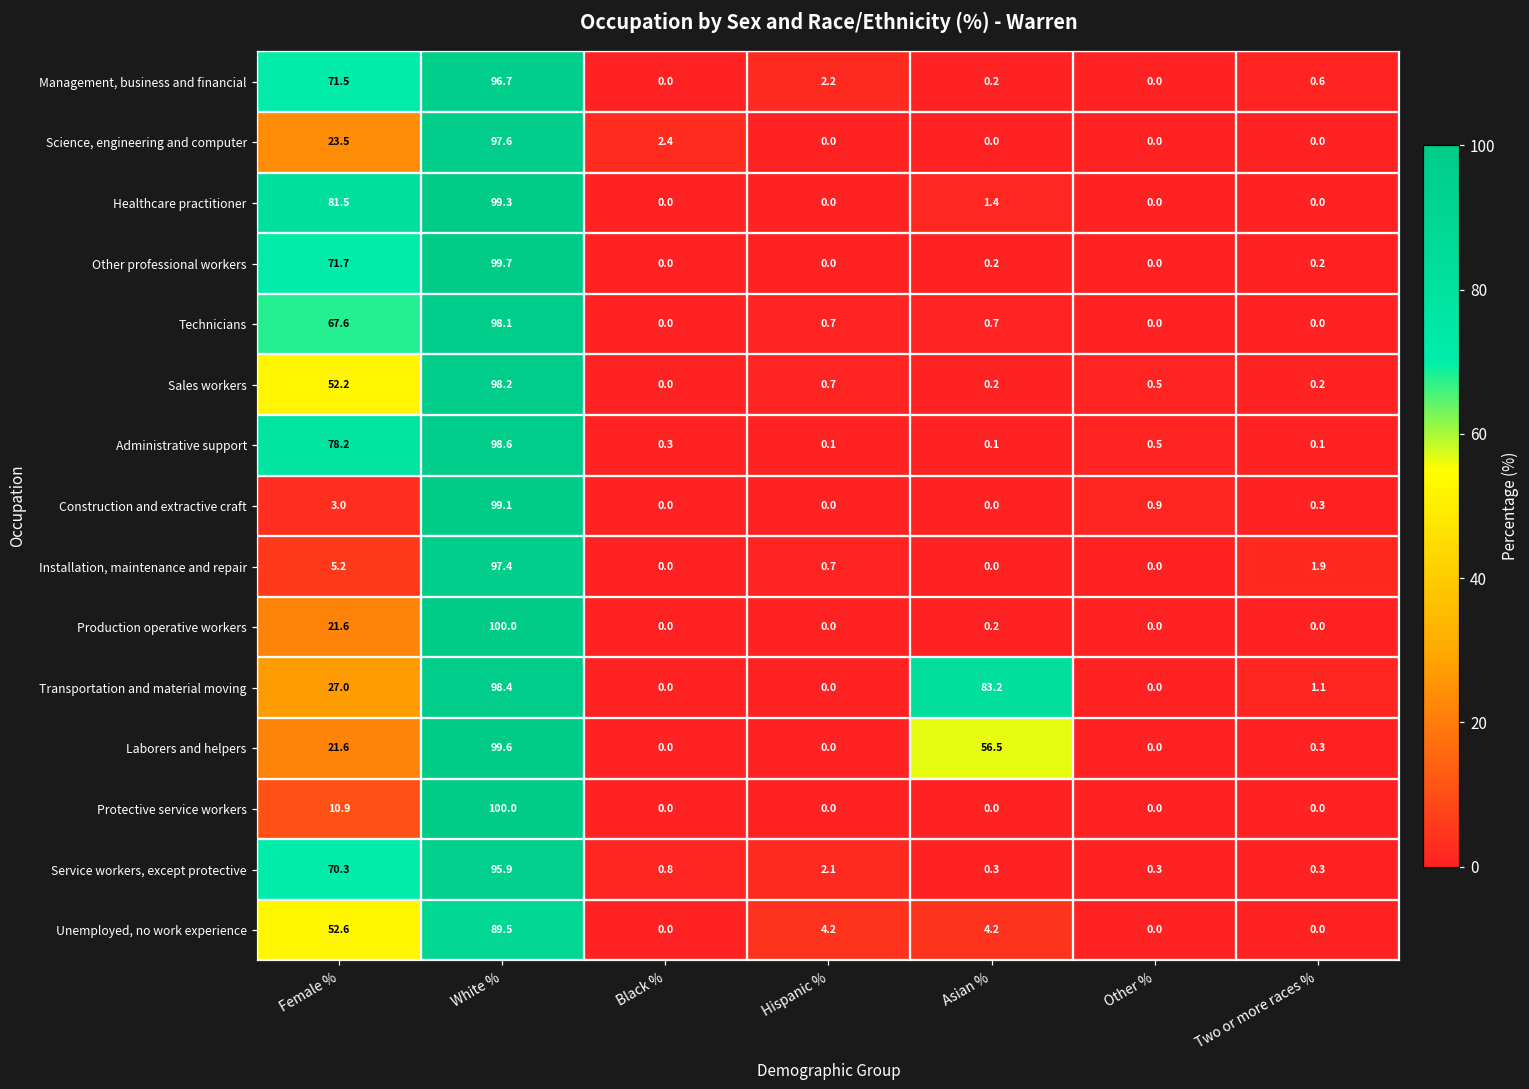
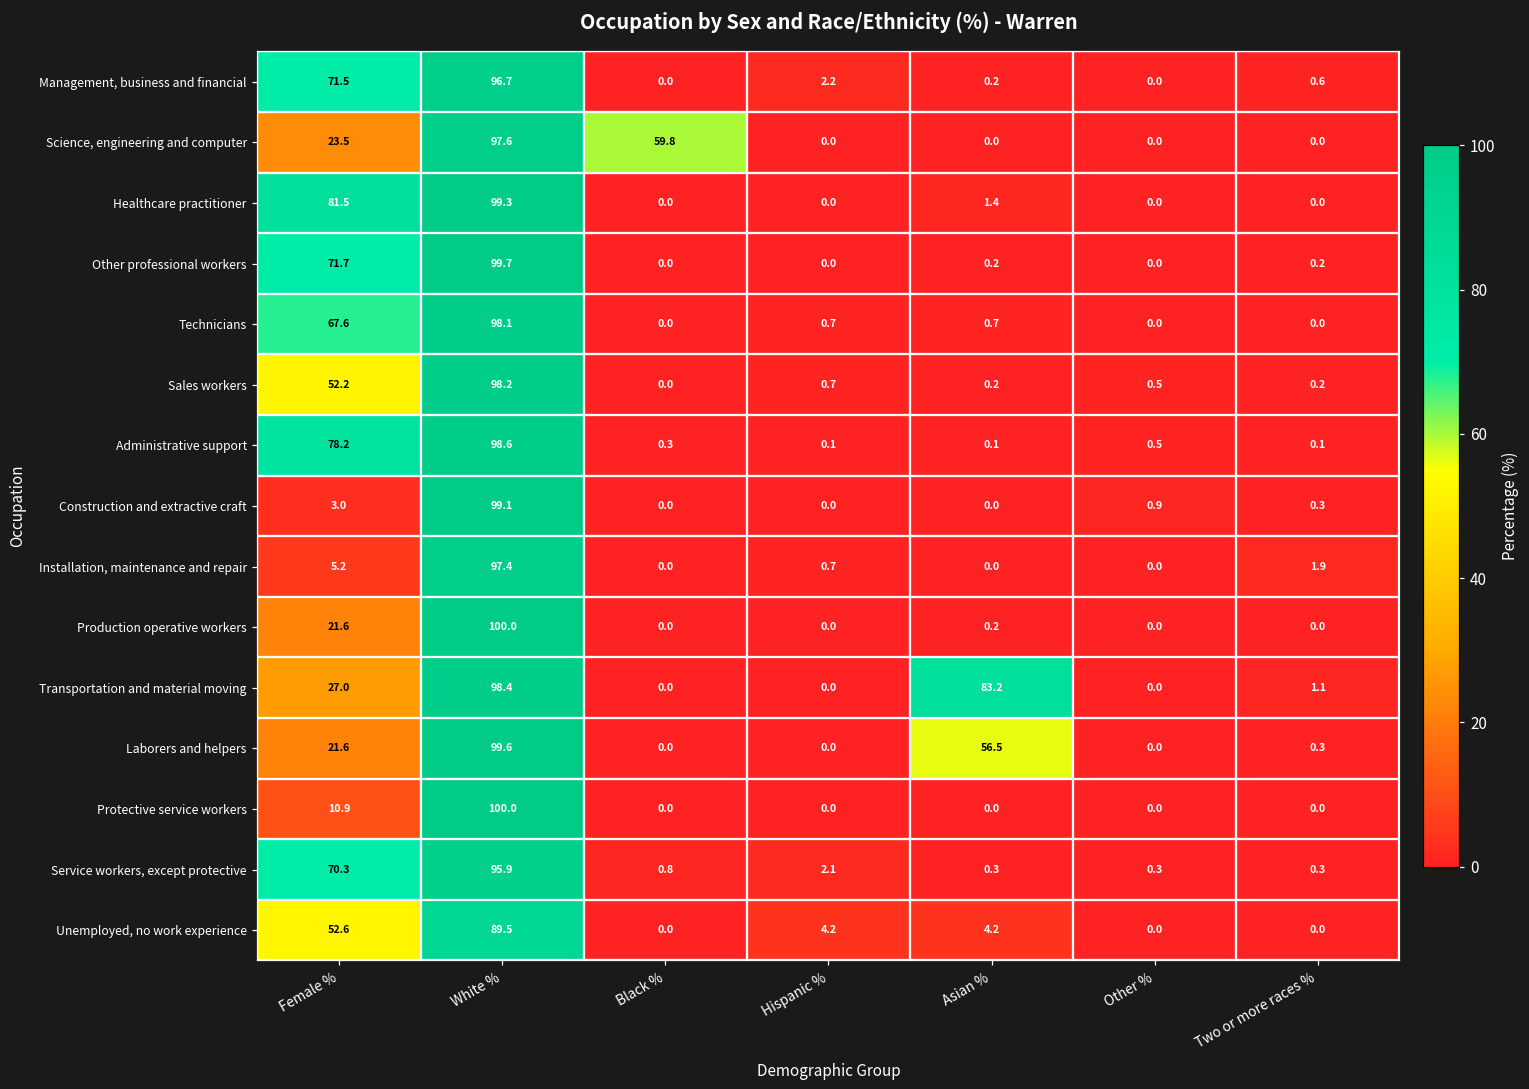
Science, engineering and computer, Black %: 2.4 -> 59.8
